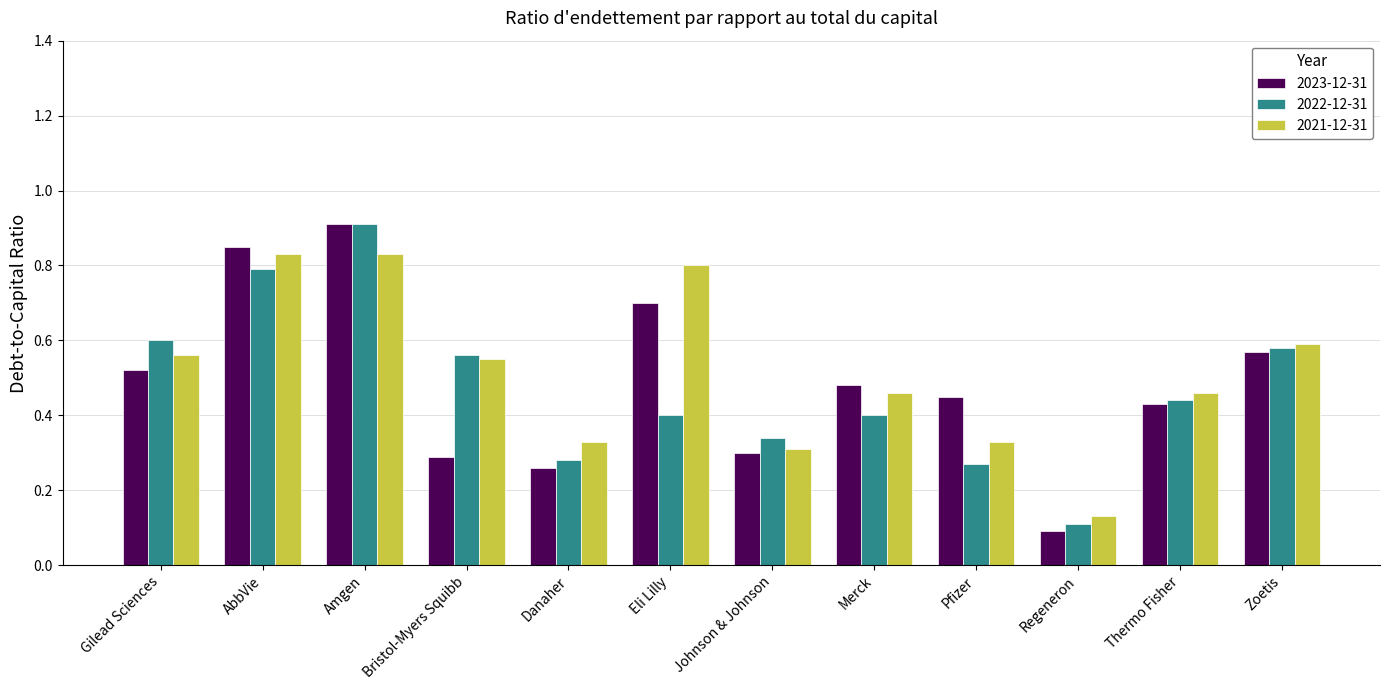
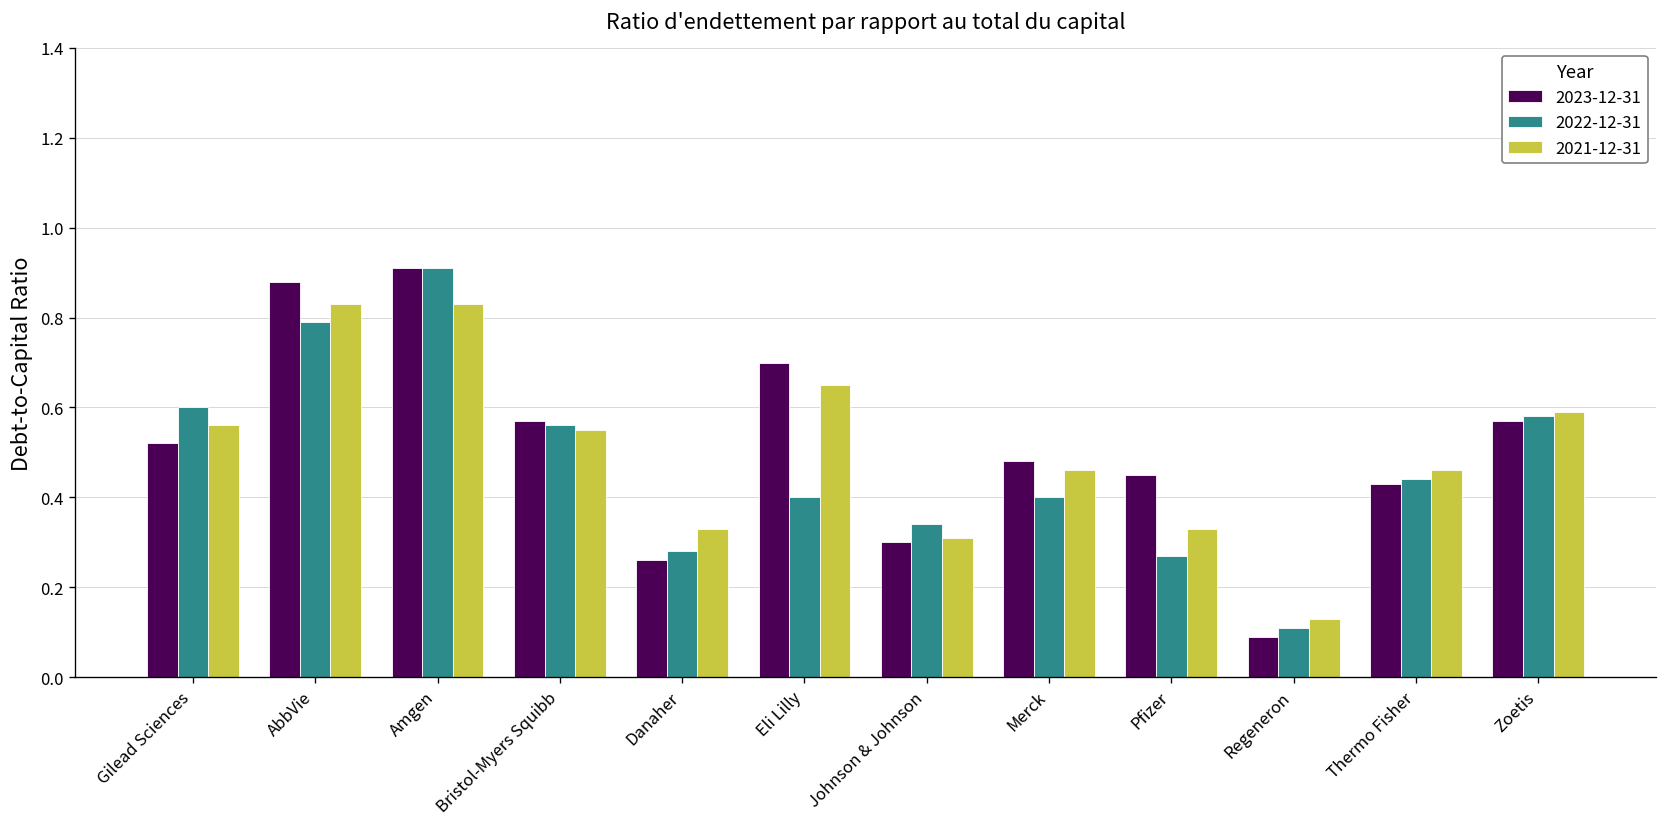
2023-12-31, AbbVie: 0.85 -> 0.88
2023-12-31, Bristol-Myers Squibb: 0.29 -> 0.57
2021-12-31, Eli Lilly: 0.80 -> 0.65
